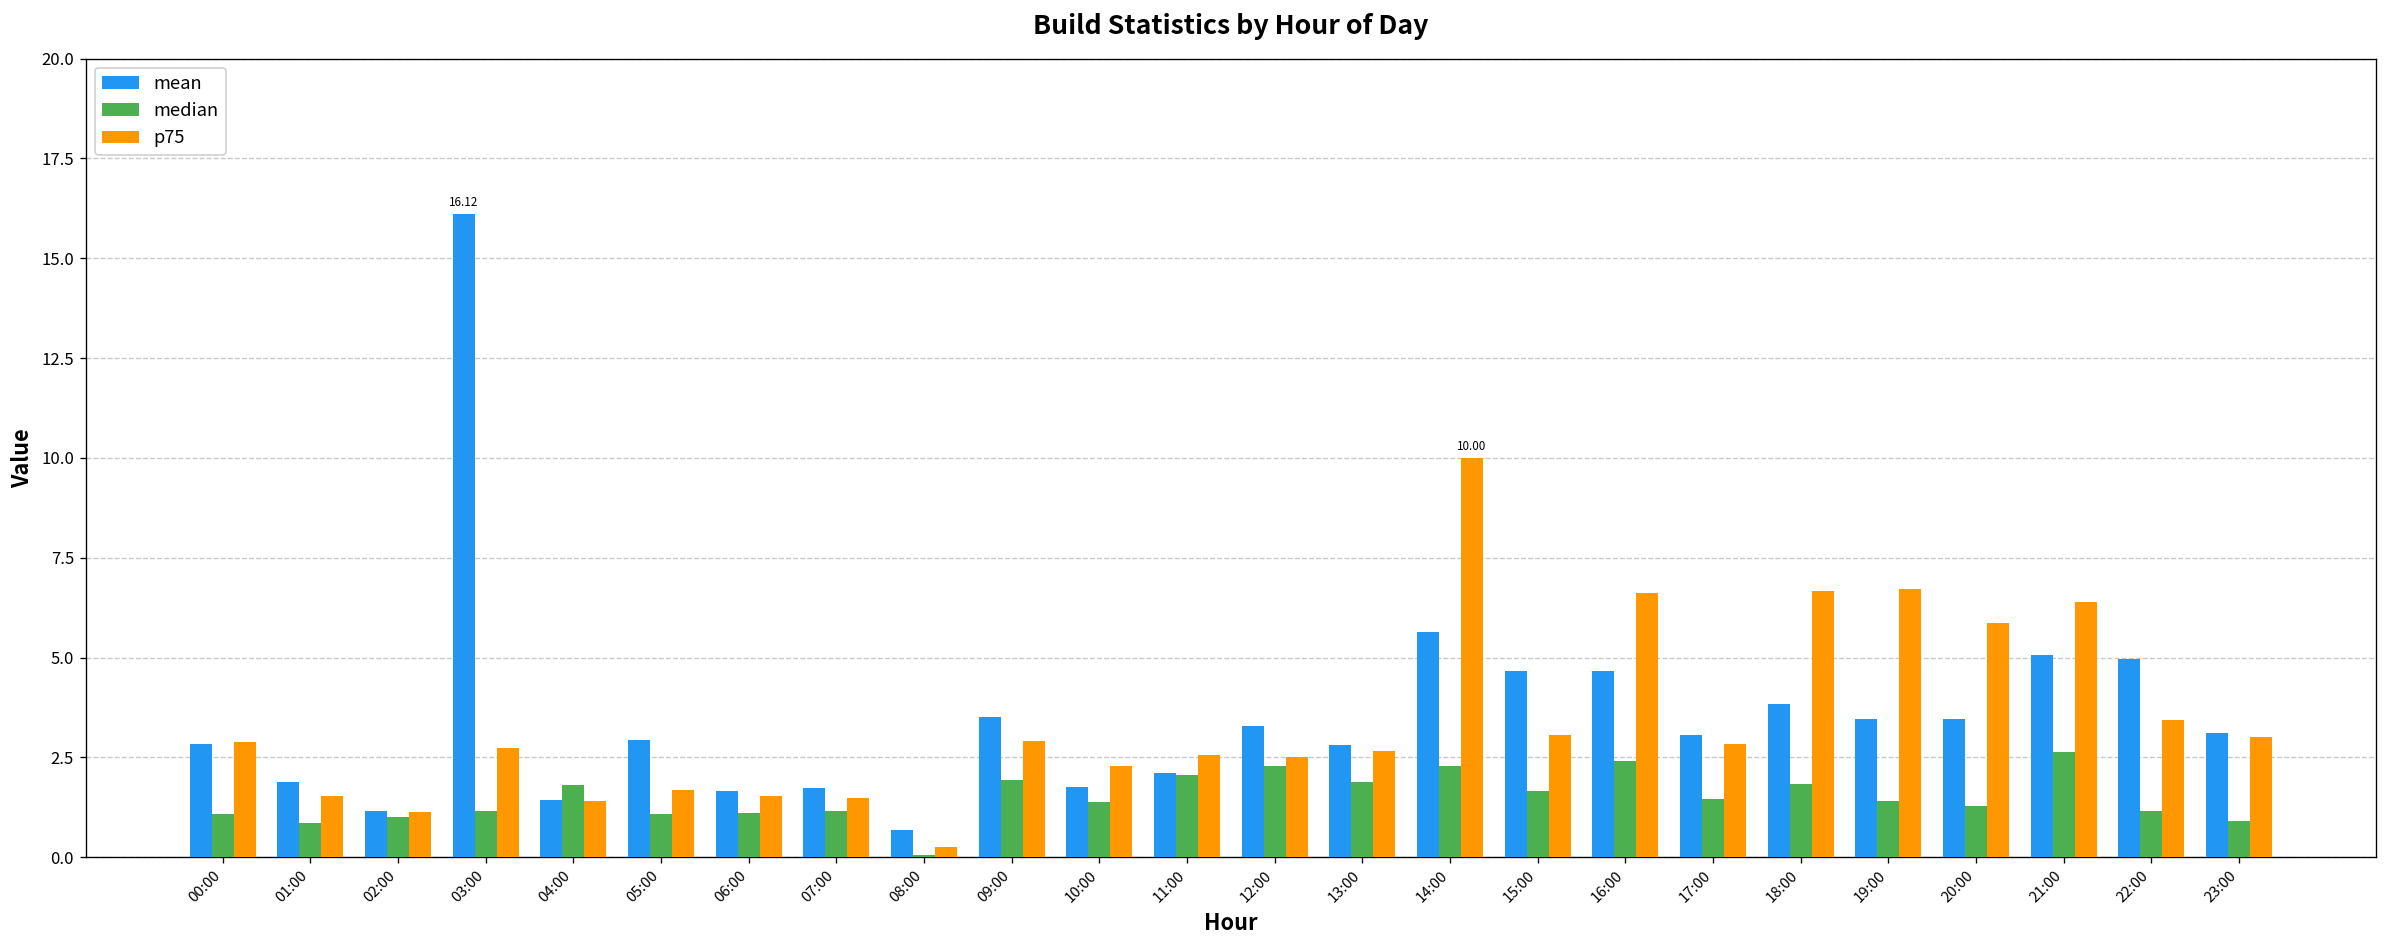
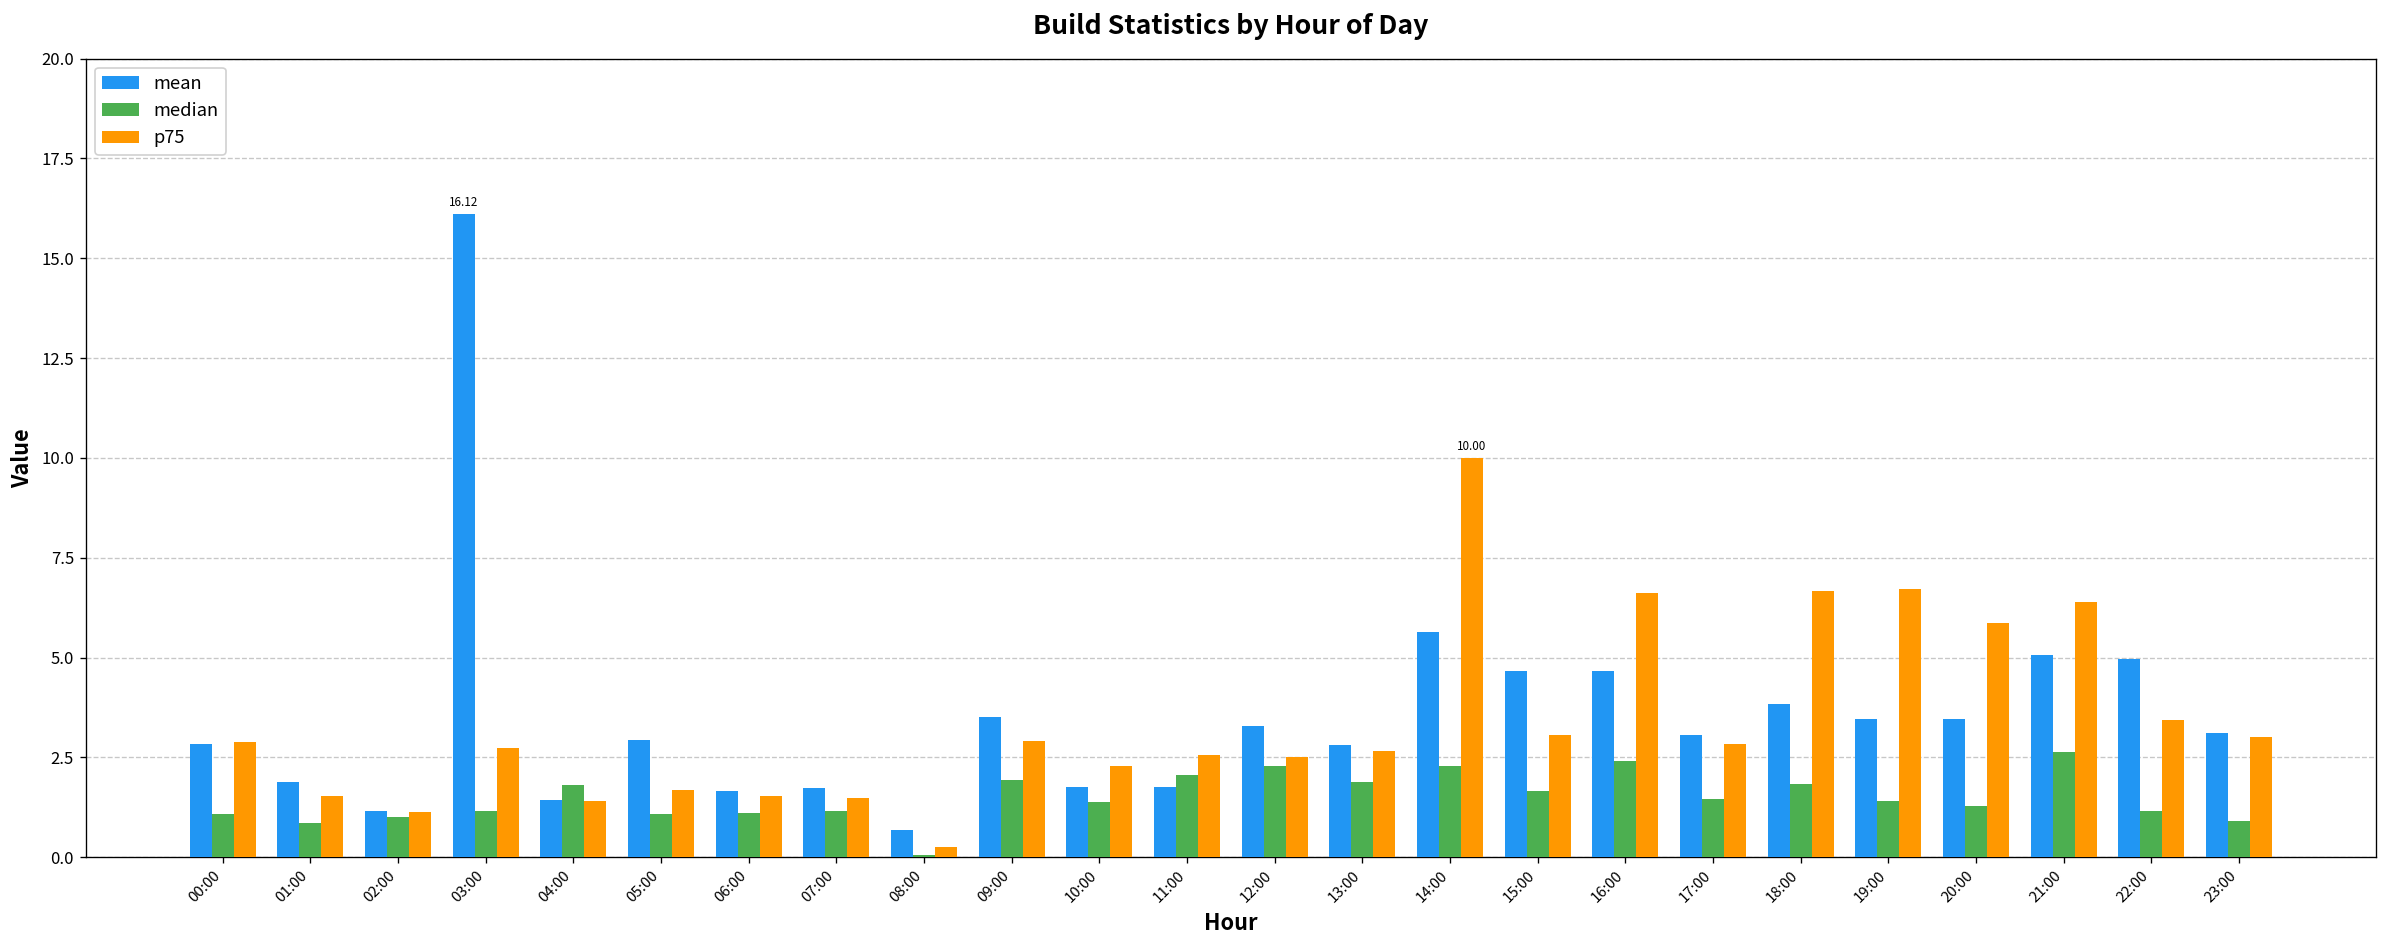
mean, 11:00: 2.1 -> 1.8
